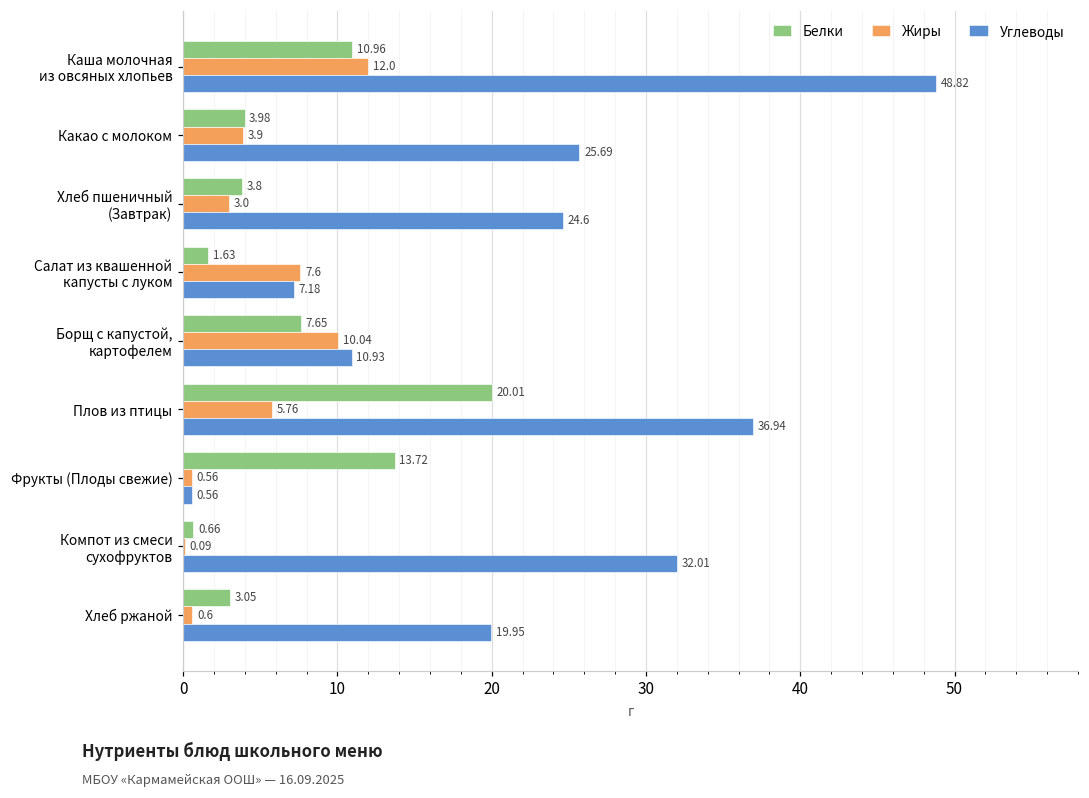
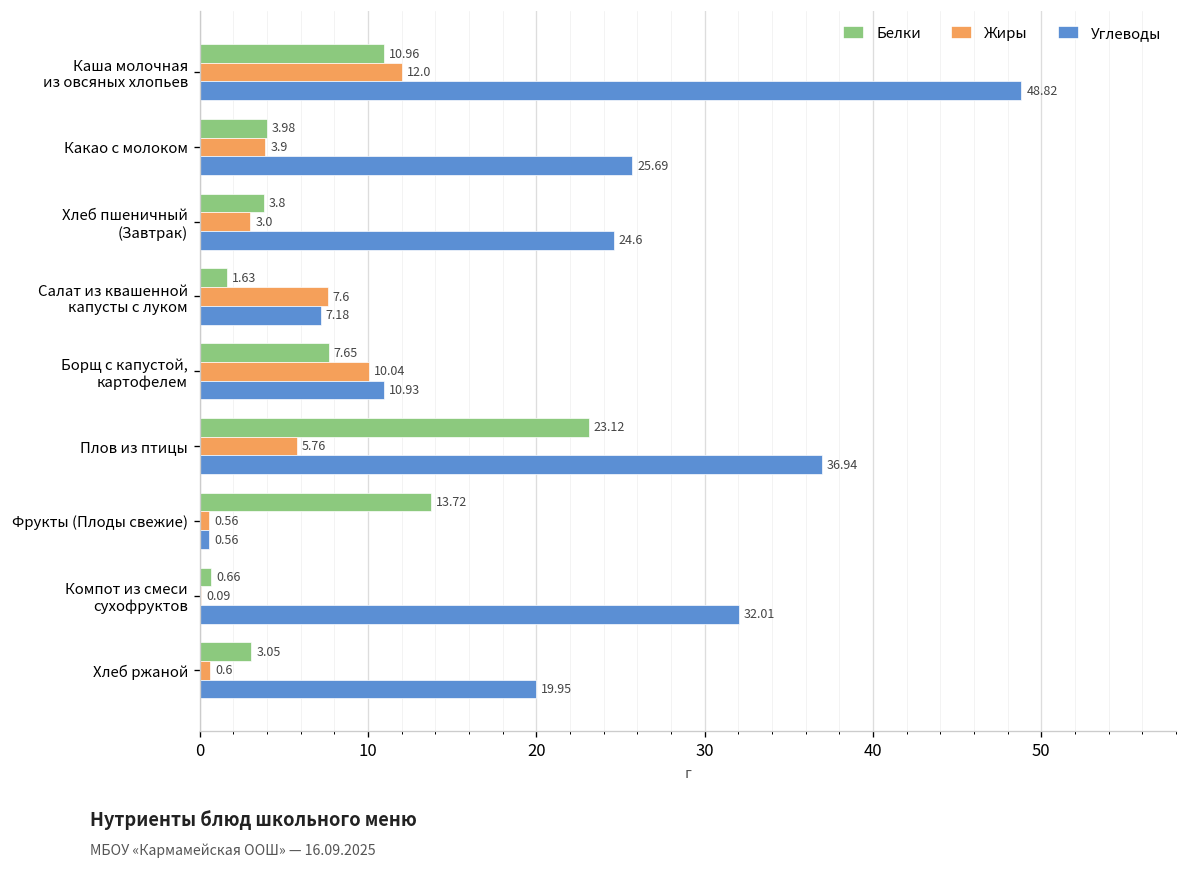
Белки, Плов из птицы: 20.01 -> 23.12
